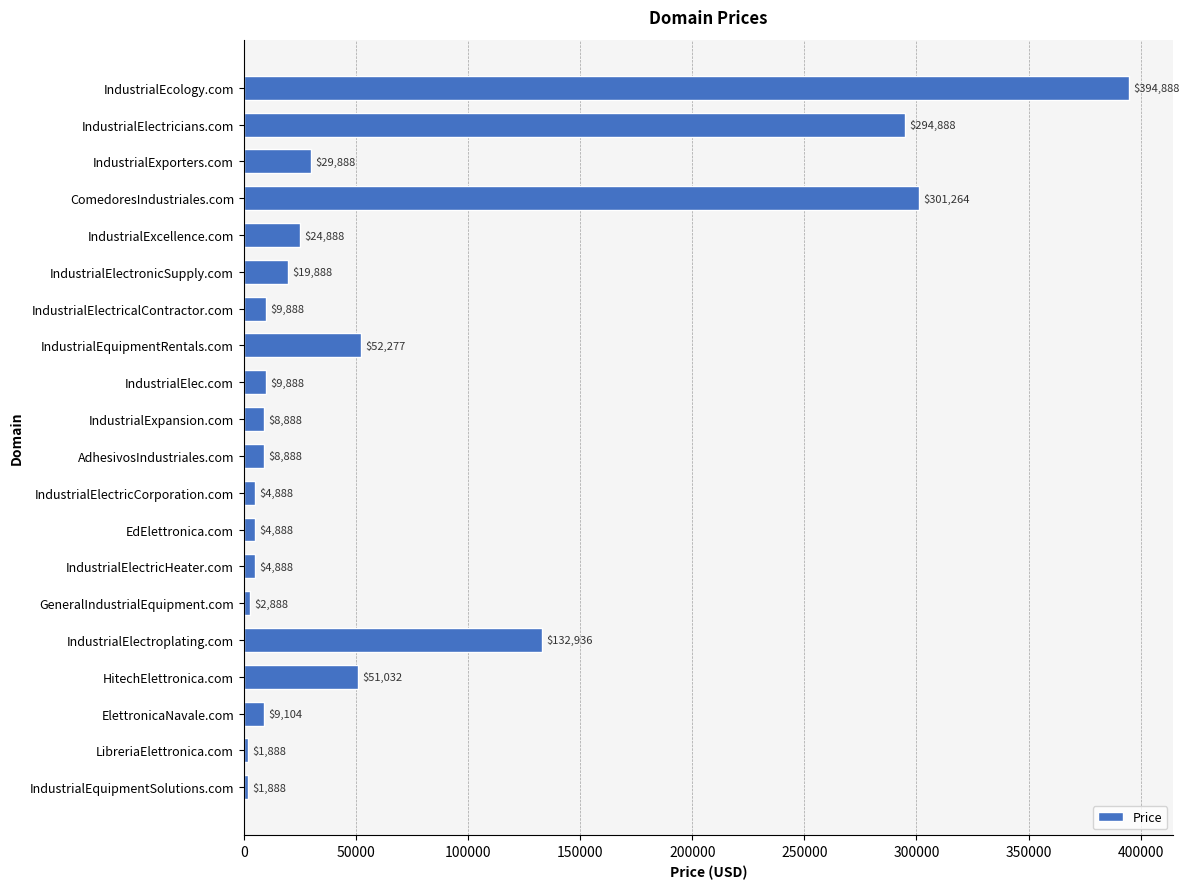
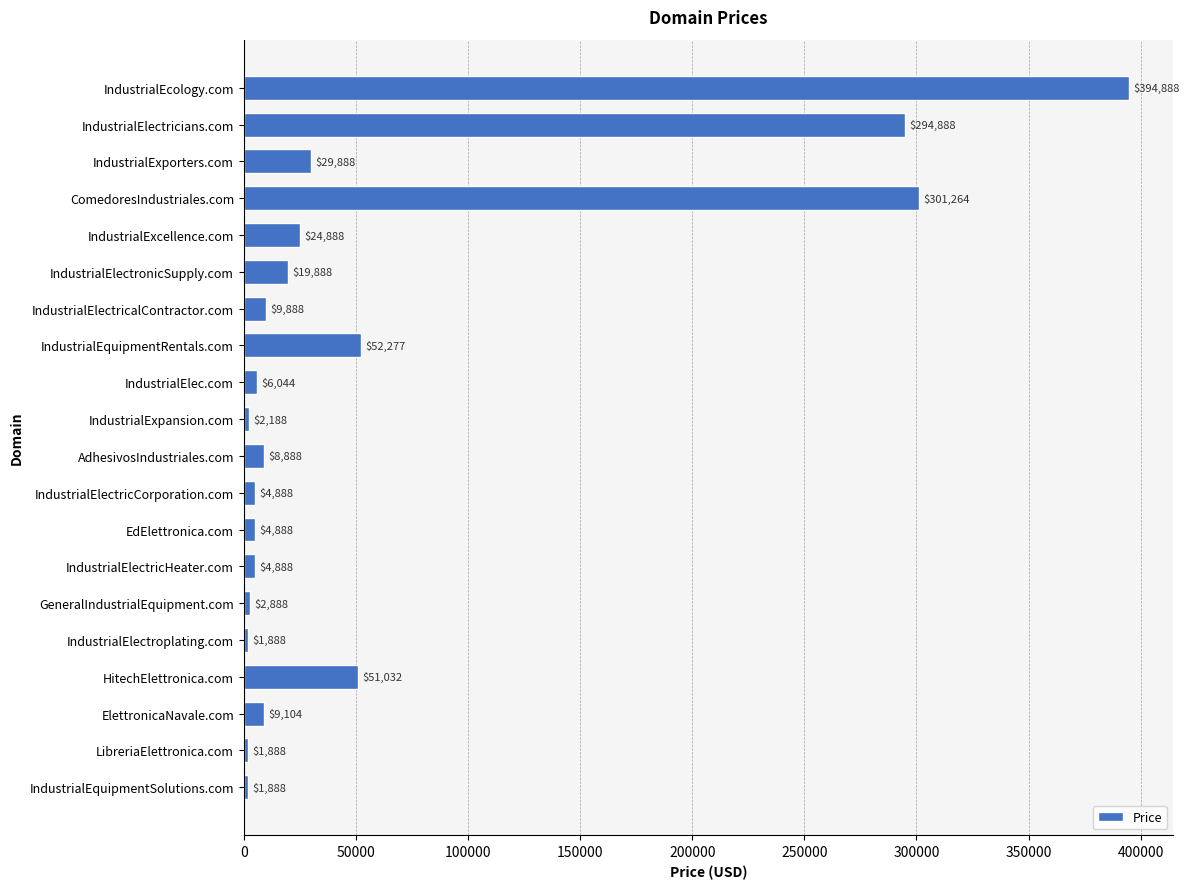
IndustrialElec.com: $9,888 -> $6,044
IndustrialExpansion.com: $8,888 -> $2,188
IndustrialElectroplating.com: $132,936 -> $1,888
